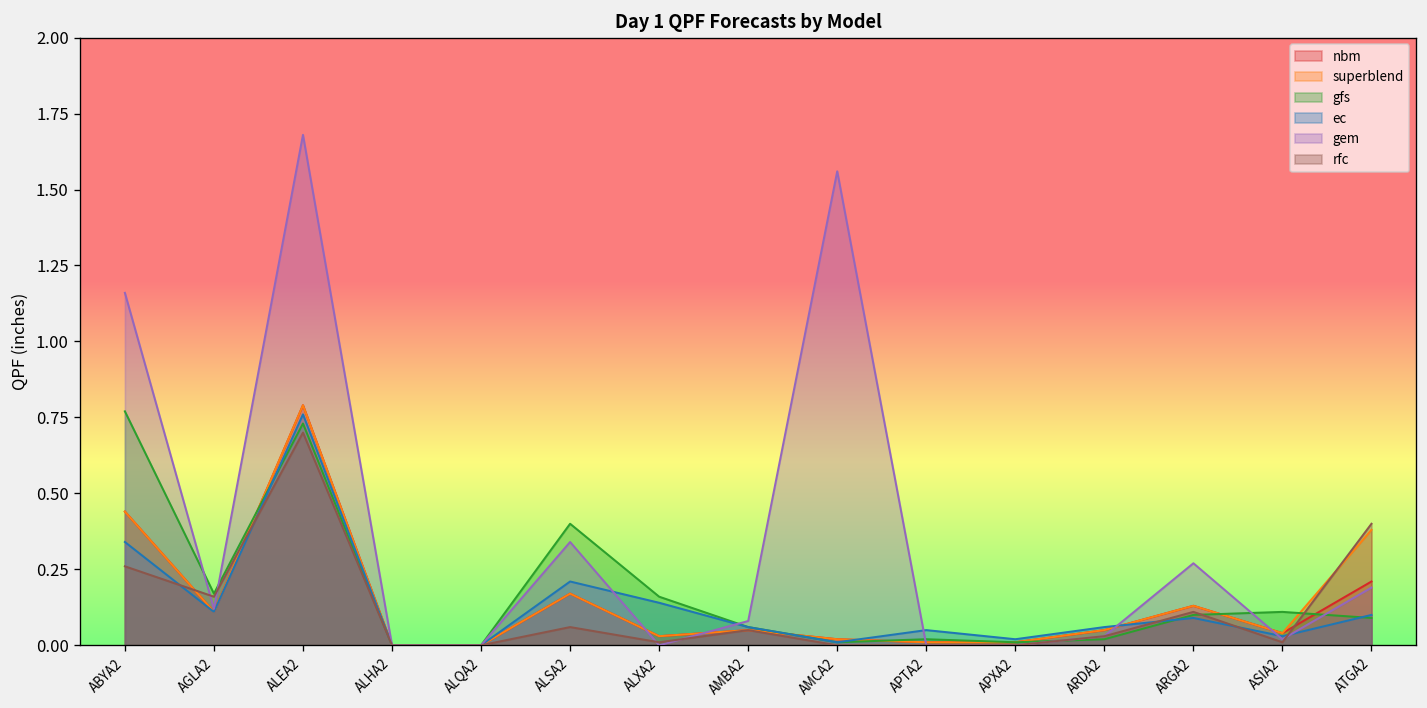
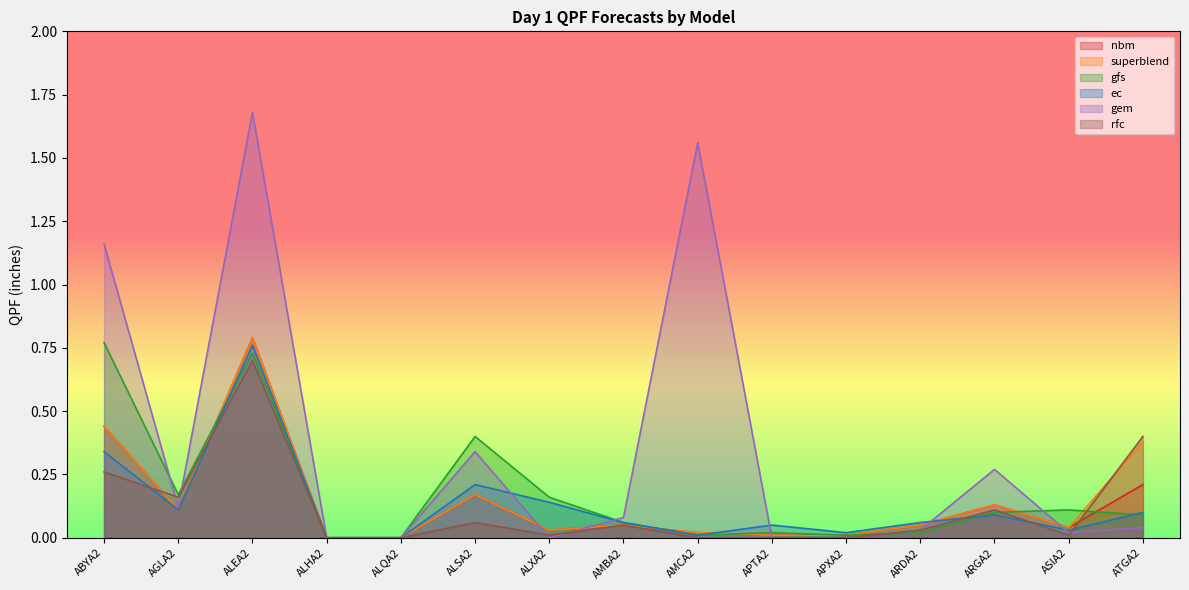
gem, ATGA2: 0.19 -> 0.04
